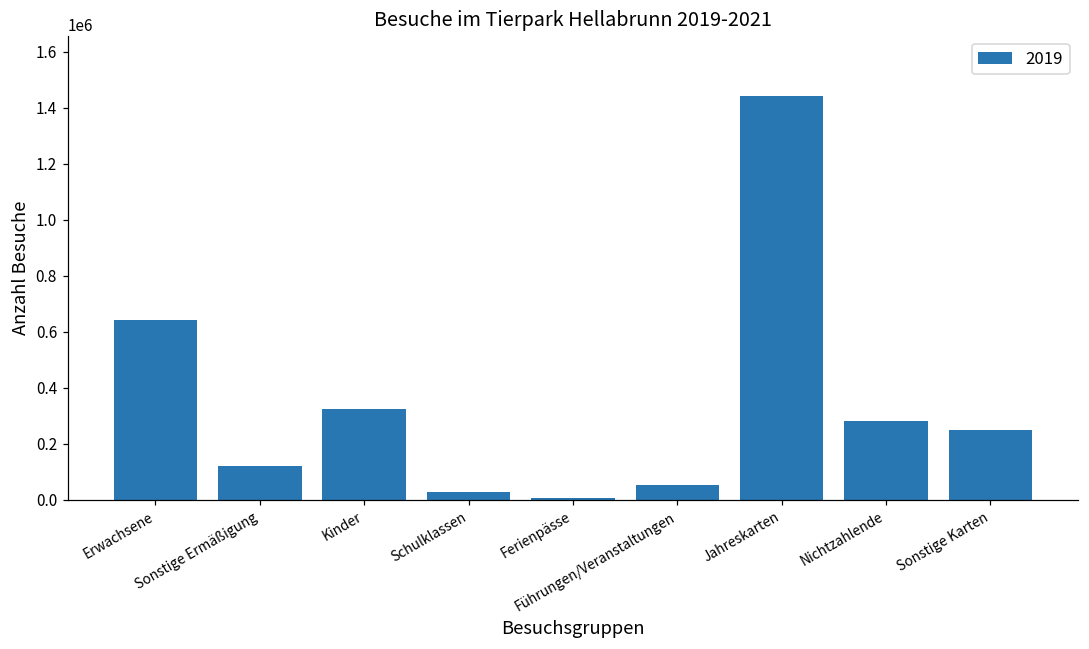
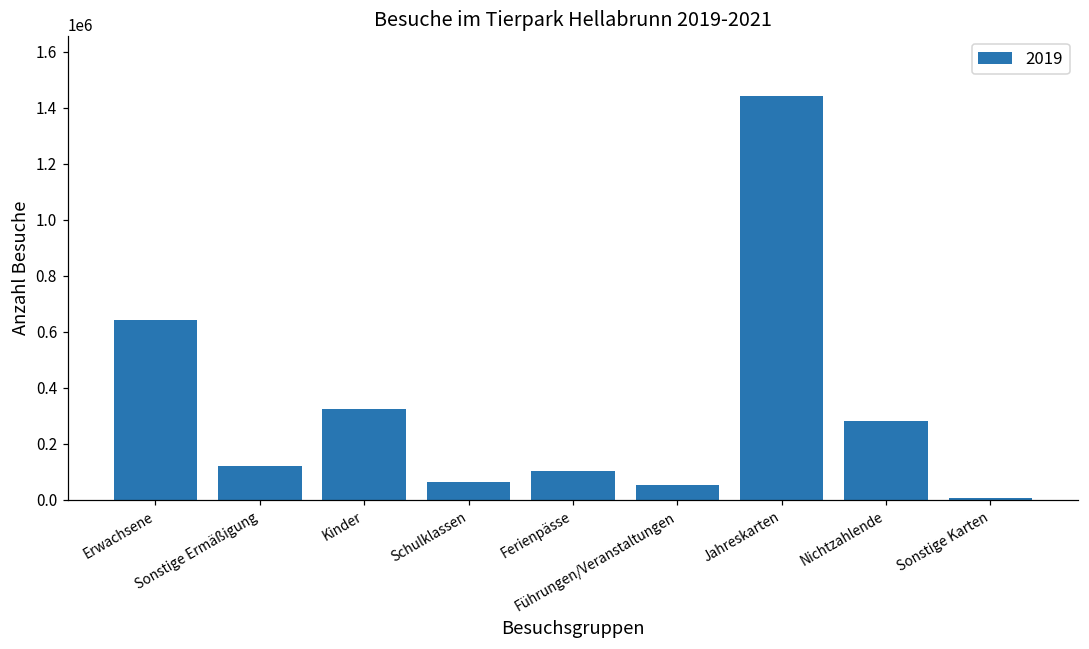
Schulklassen: 30000 -> 60000
Ferienpässe: 10000 -> 100000
Sonstige Karten: 250000 -> 10000
